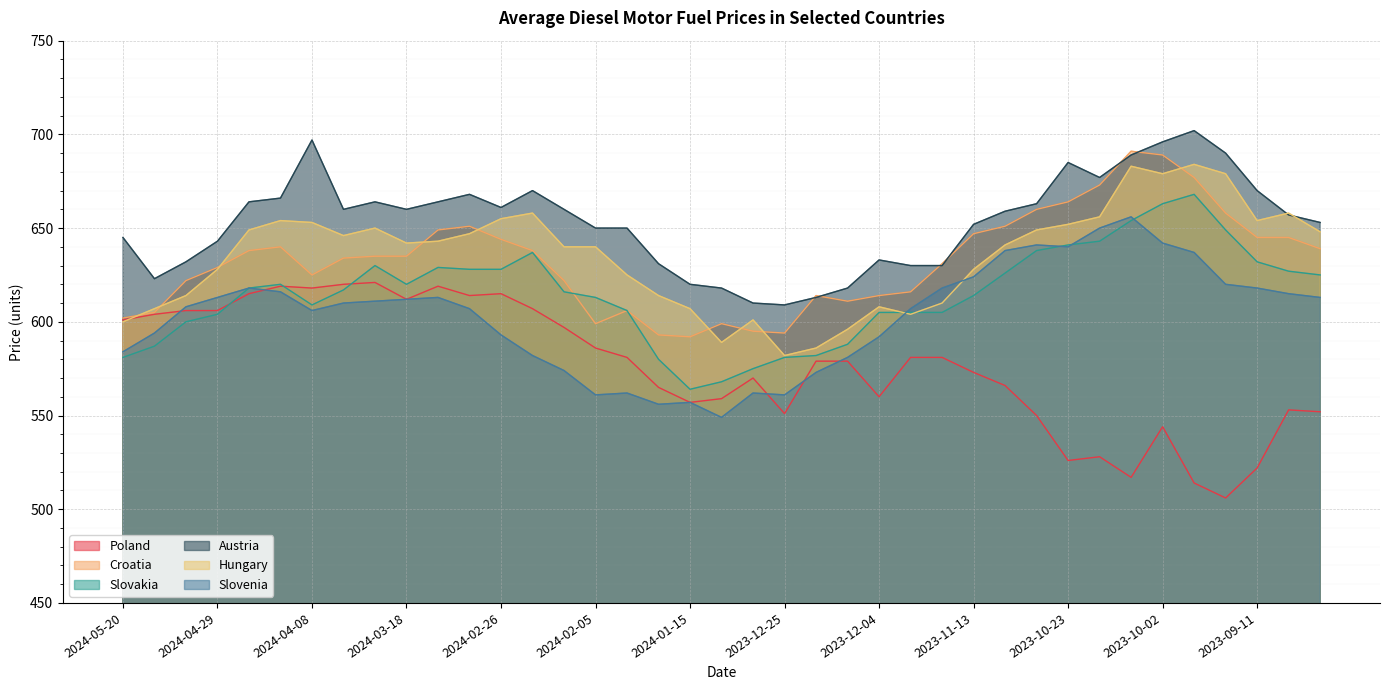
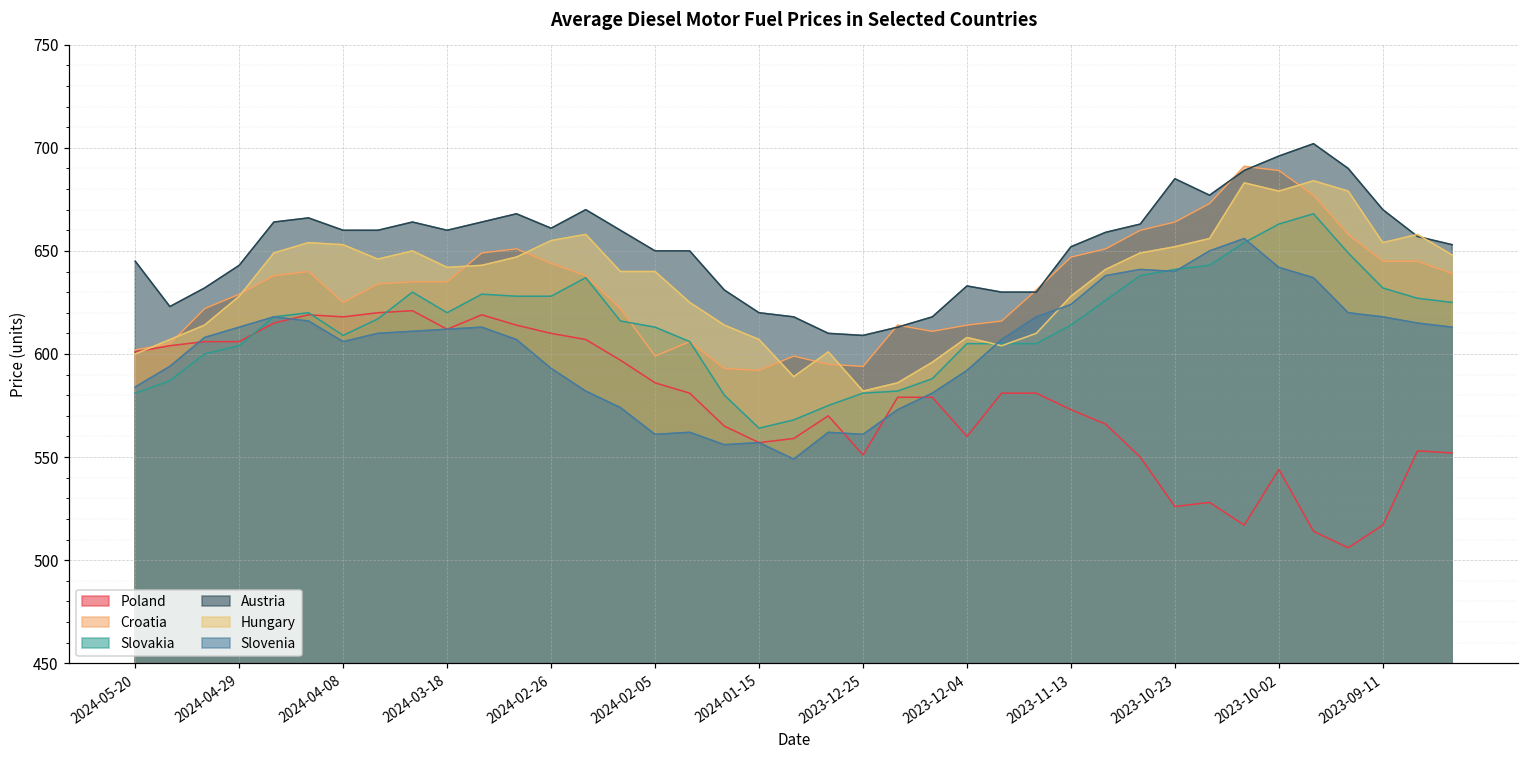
Austria, 2024-04-08: 697 -> 660
Poland, 2024-02-26: 615 -> 610
Poland, 2023-09-11: 522 -> 517
